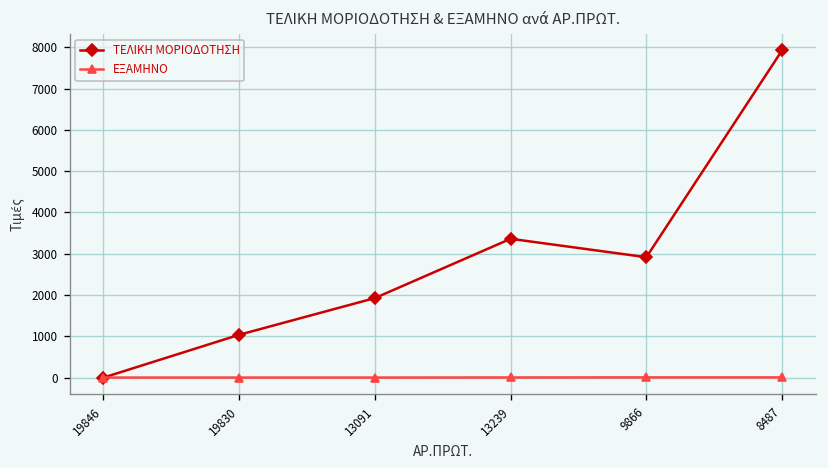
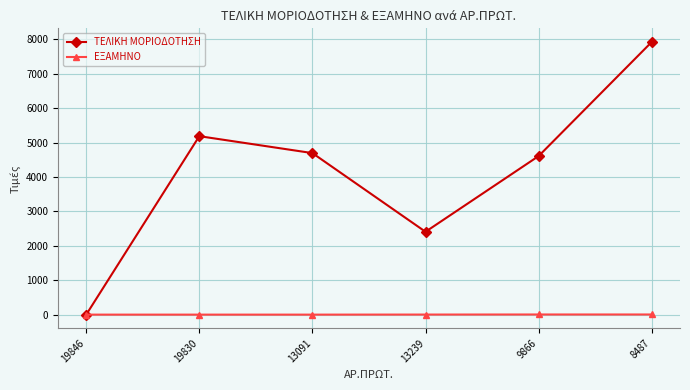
ΤΕΛΙΚΗ ΜΟΡΙΟΔΟΤΗΣΗ, 19830: 1000 -> 5200
ΤΕΛΙΚΗ ΜΟΡΙΟΔΟΤΗΣΗ, 13091: 1900 -> 4700
ΤΕΛΙΚΗ ΜΟΡΙΟΔΟΤΗΣΗ, 13239: 3400 -> 2400
ΤΕΛΙΚΗ ΜΟΡΙΟΔΟΤΗΣΗ, 9866: 2900 -> 4600
